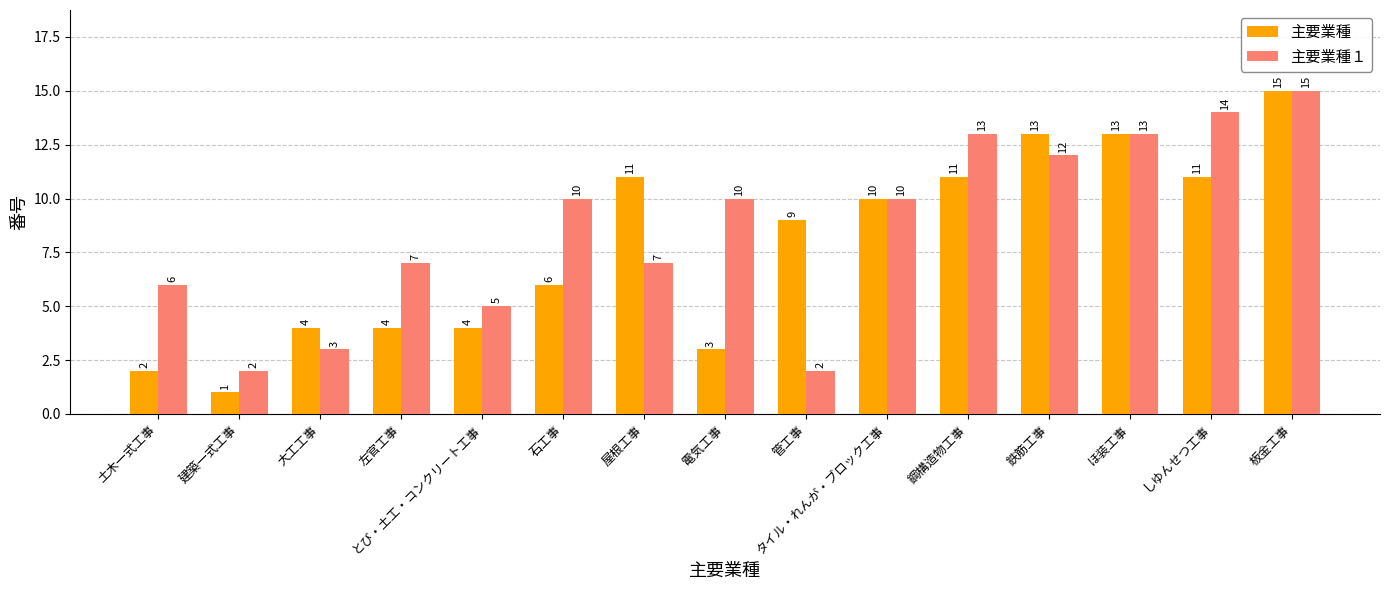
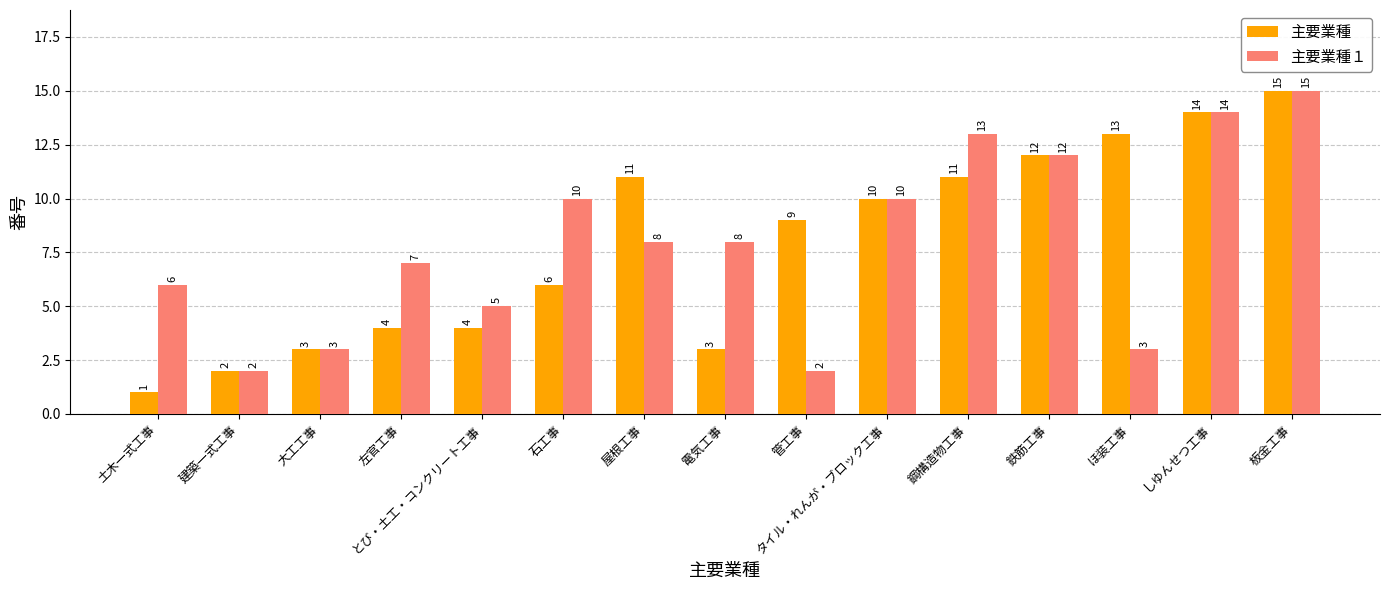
主要業種, 土木一式工事: 2 -> 1
主要業種, 建築一式工事: 1 -> 2
主要業種, 大工工事: 4 -> 3
主要業種１, 屋根工事: 7 -> 8
主要業種１, 電気工事: 10 -> 8
主要業種, 鉄筋工事: 13 -> 12
主要業種１, ほ装工事: 13 -> 3
主要業種, しゆんせつ工事: 11 -> 14
